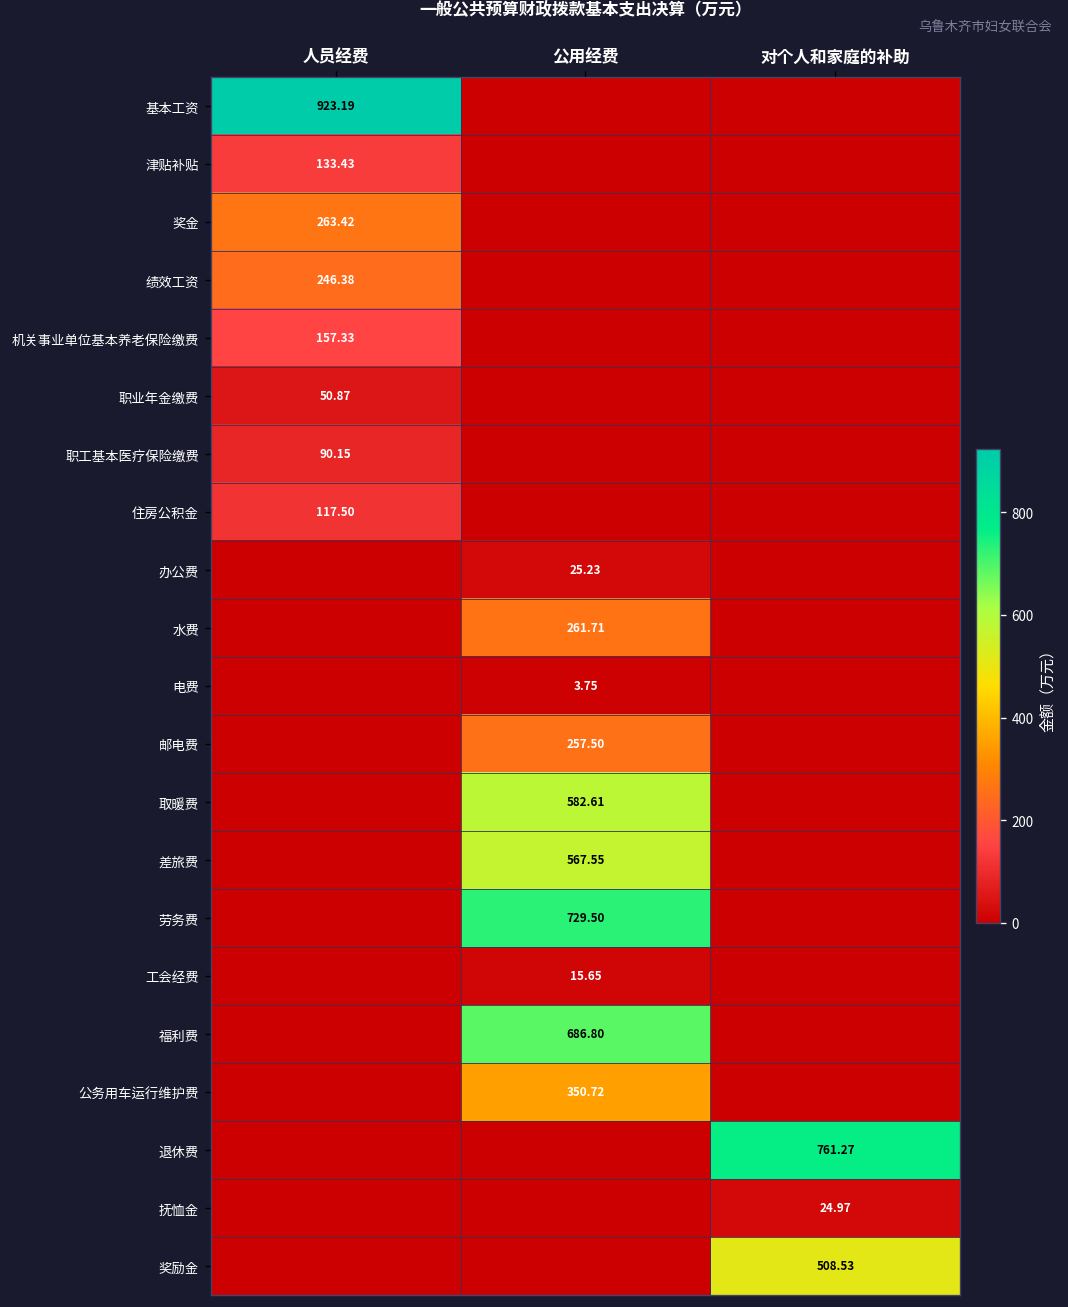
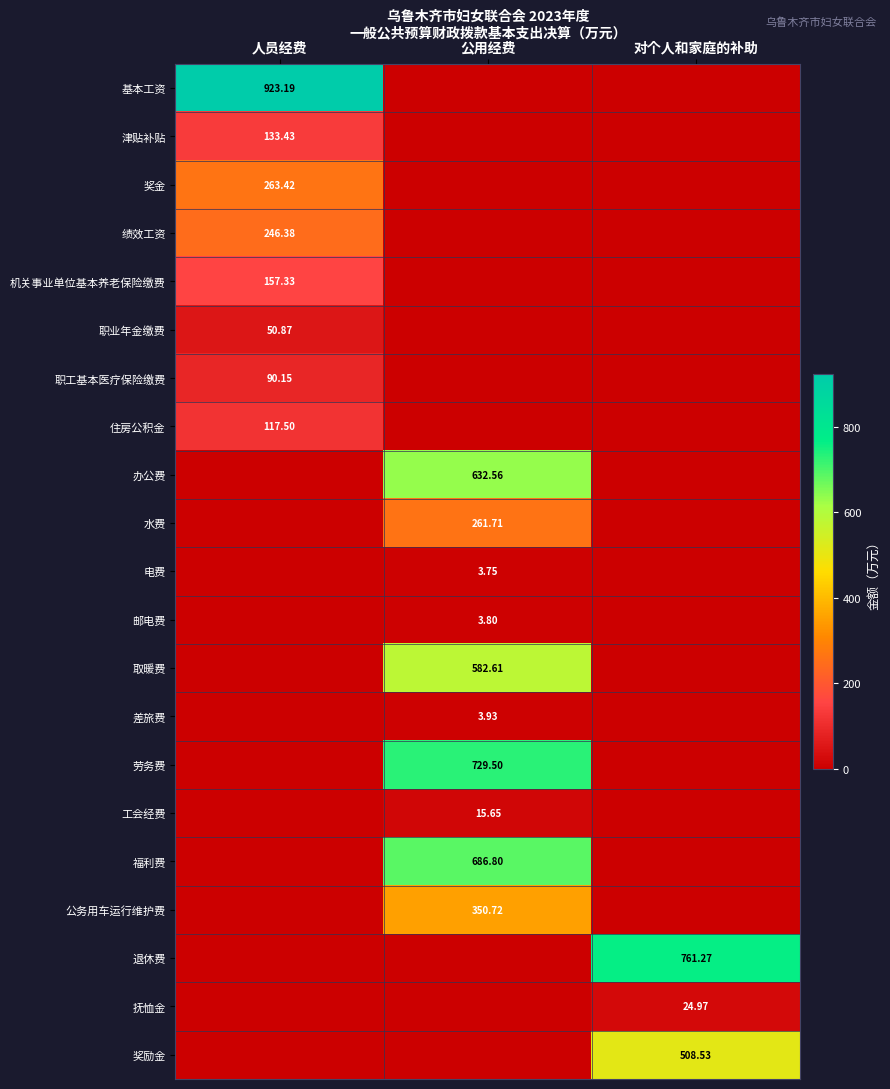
办公费, 公用经费: 25.23 -> 632.56
邮电费, 公用经费: 257.50 -> 3.80
差旅费, 公用经费: 567.55 -> 3.93
